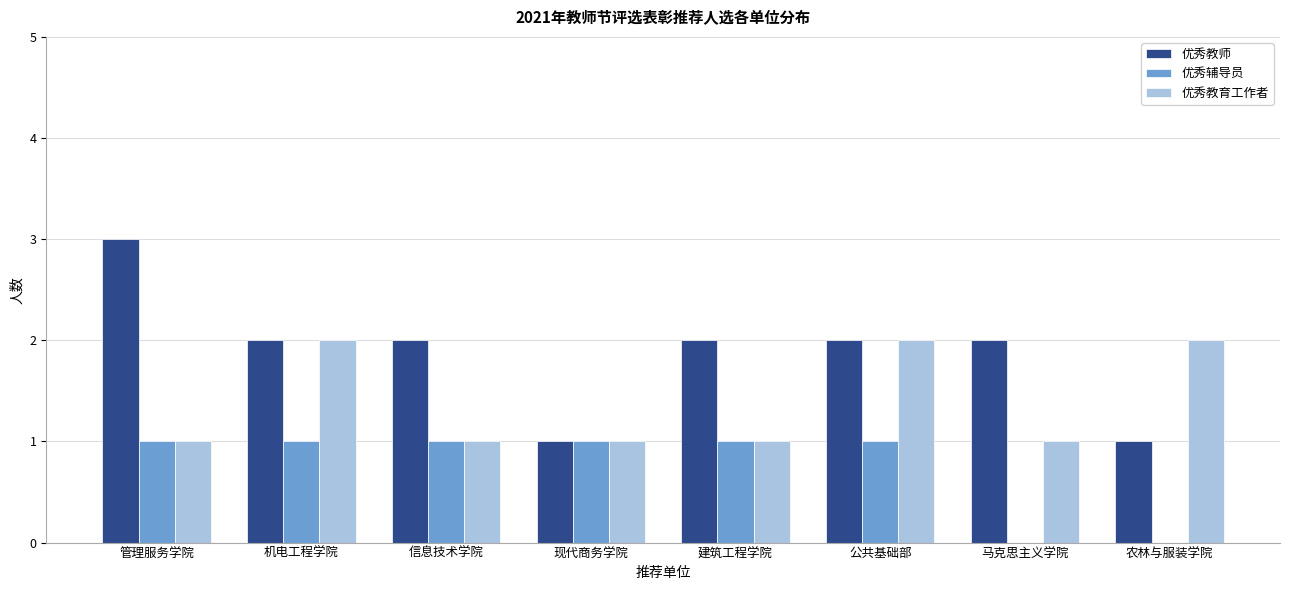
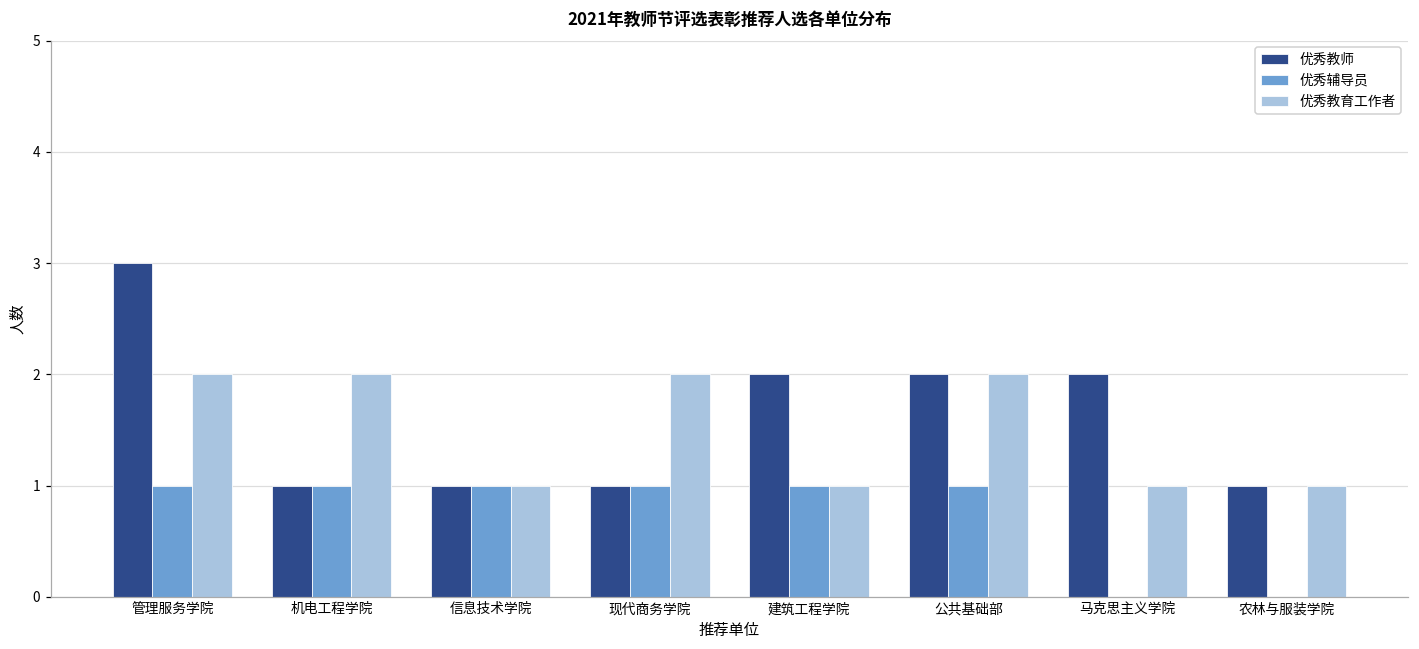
优秀教育工作者, 管理服务学院: 1 -> 2
优秀教师, 机电工程学院: 2 -> 1
优秀教师, 信息技术学院: 2 -> 1
优秀教育工作者, 现代商务学院: 1 -> 2
优秀教育工作者, 农林与服装学院: 2 -> 1
